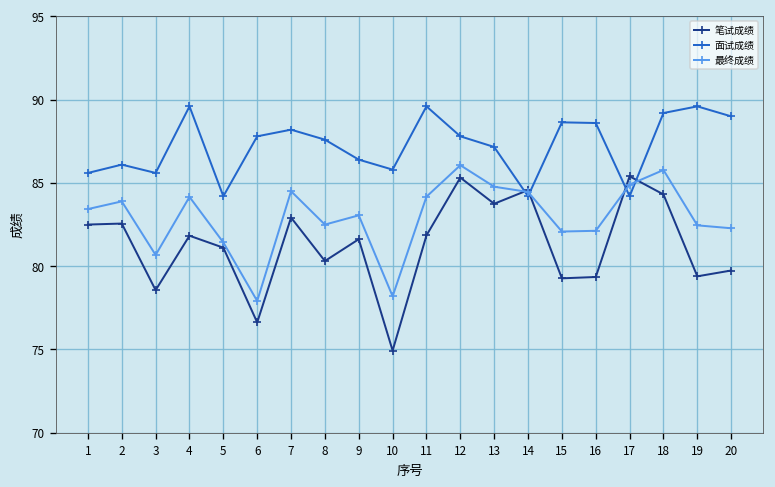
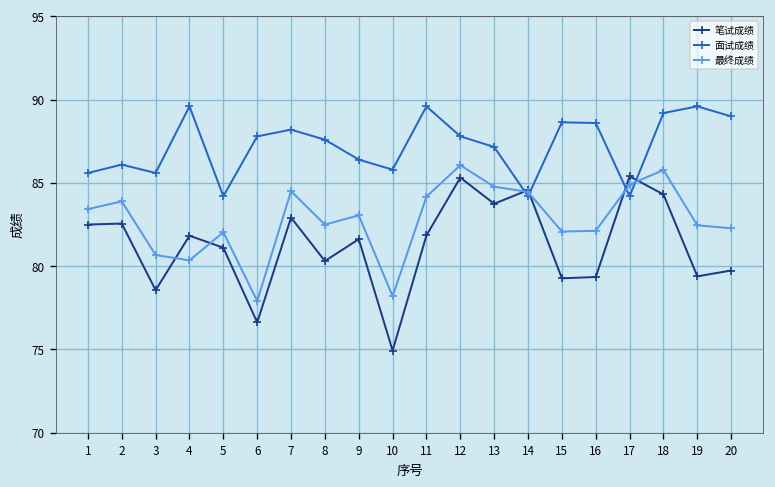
最终成绩, 4: 84.2 -> 80.3
最终成绩, 5: 81.4 -> 82.0
